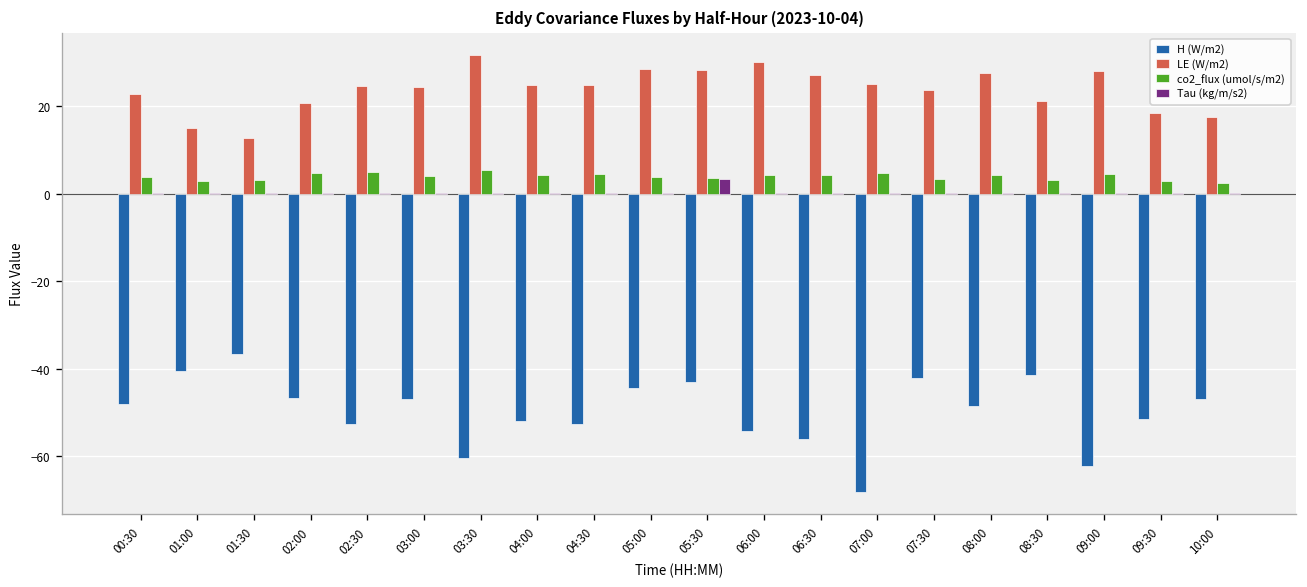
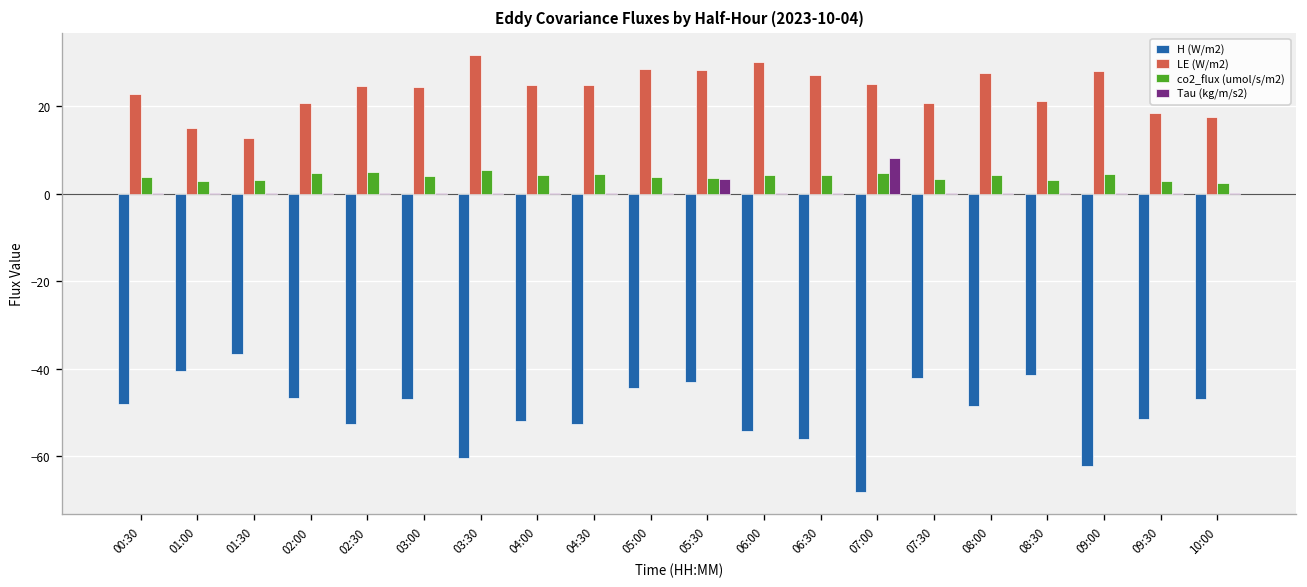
Tau (kg/m/s2), 07:00: 0 -> 8
LE (W/m2), 07:30: 24 -> 21
